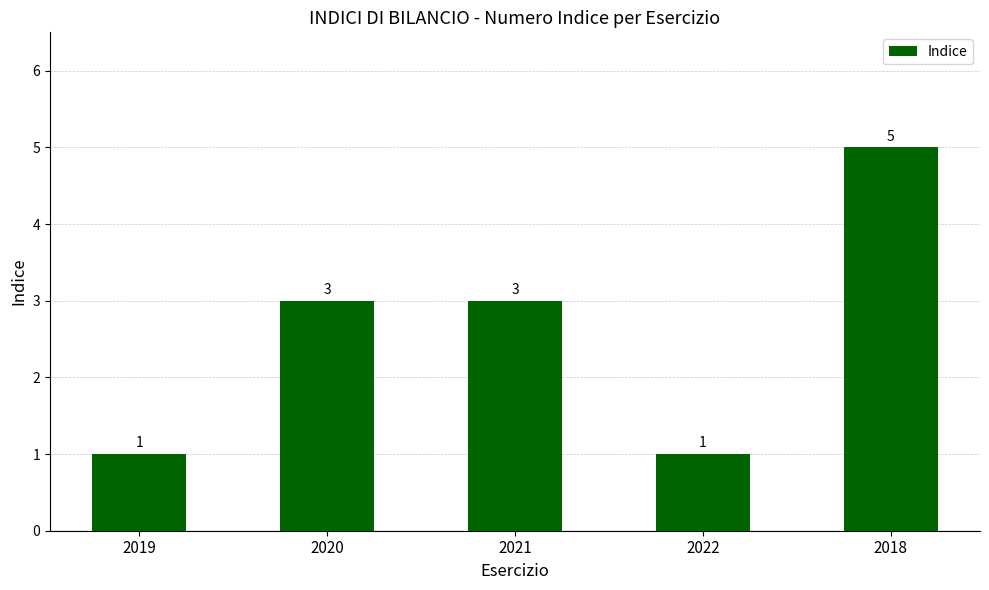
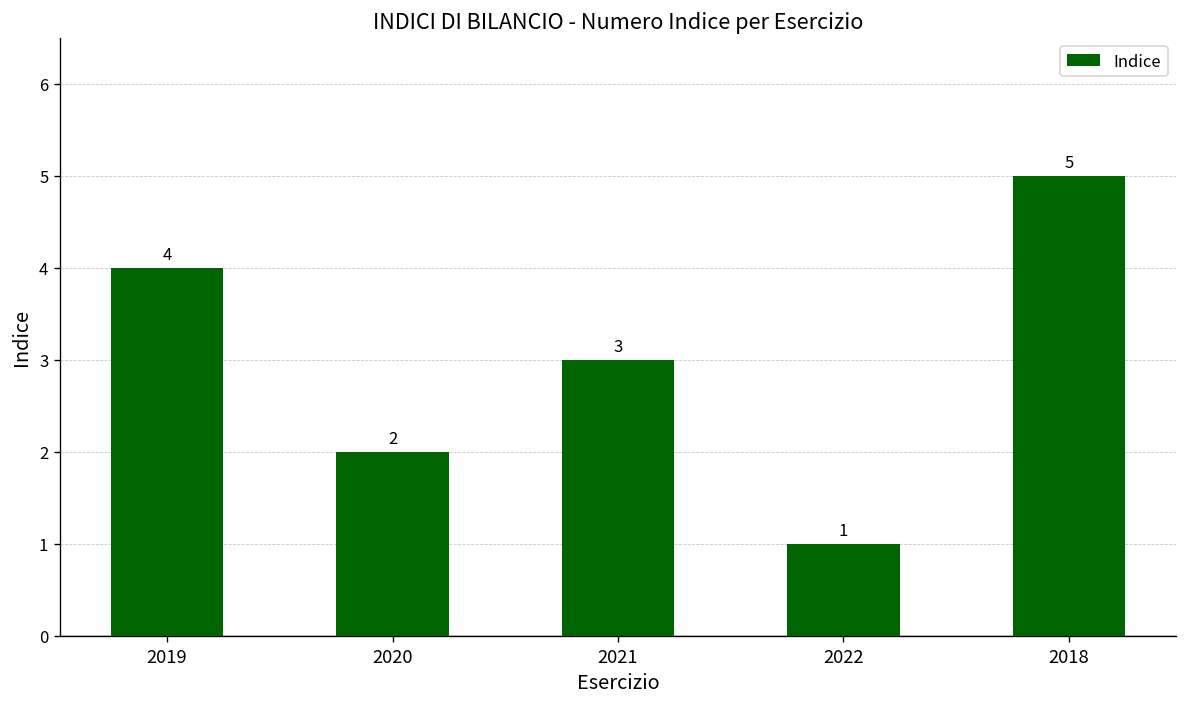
2019: 1 -> 4
2020: 3 -> 2
